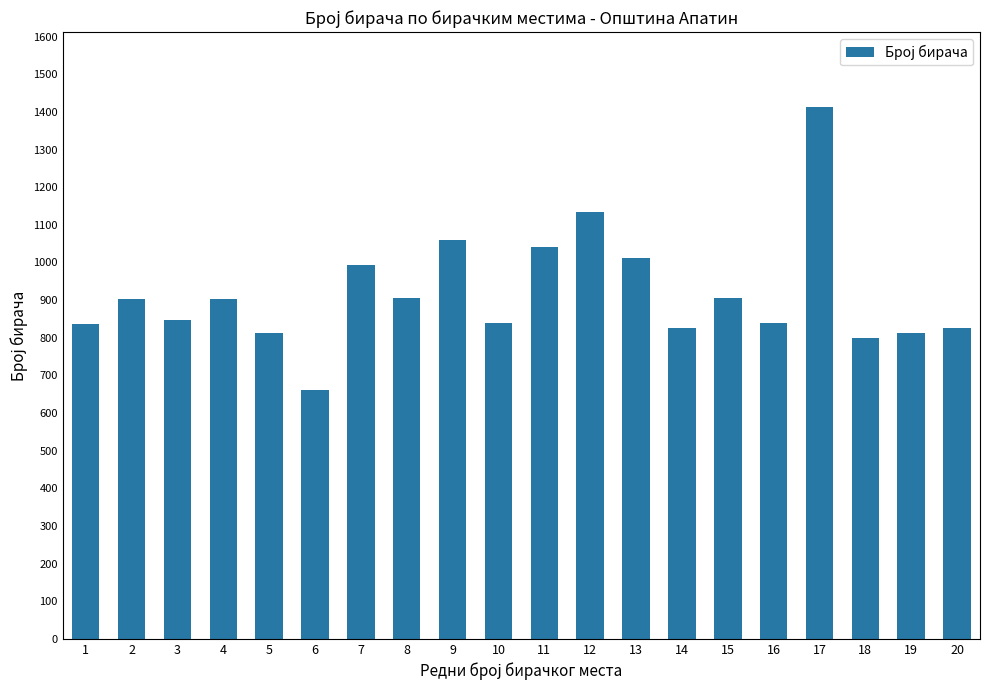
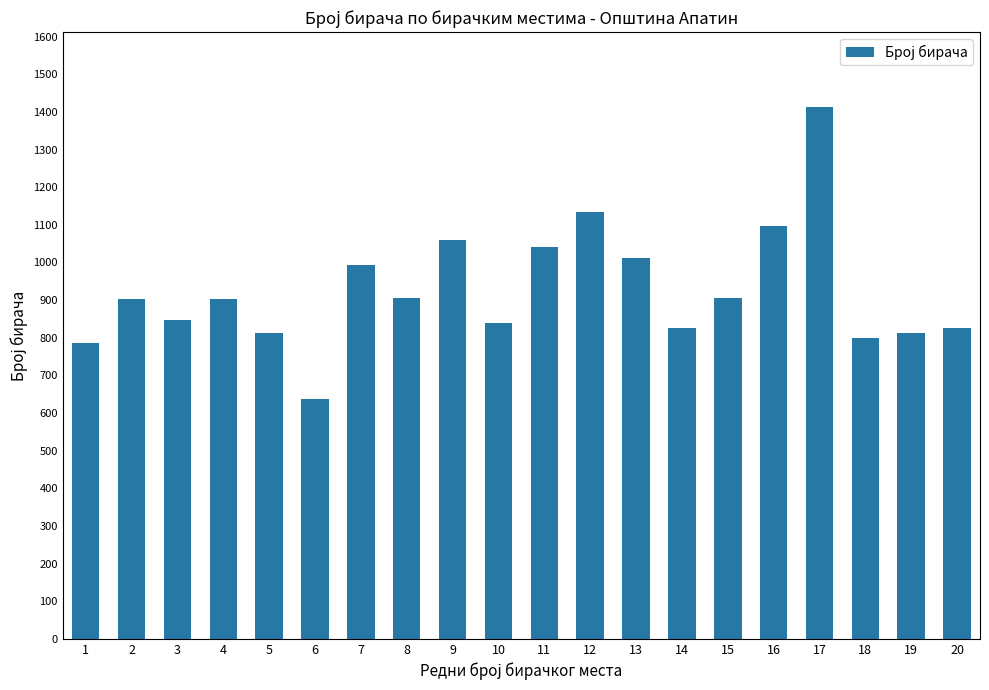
1: 840 -> 790
6: 660 -> 640
16: 840 -> 1100
